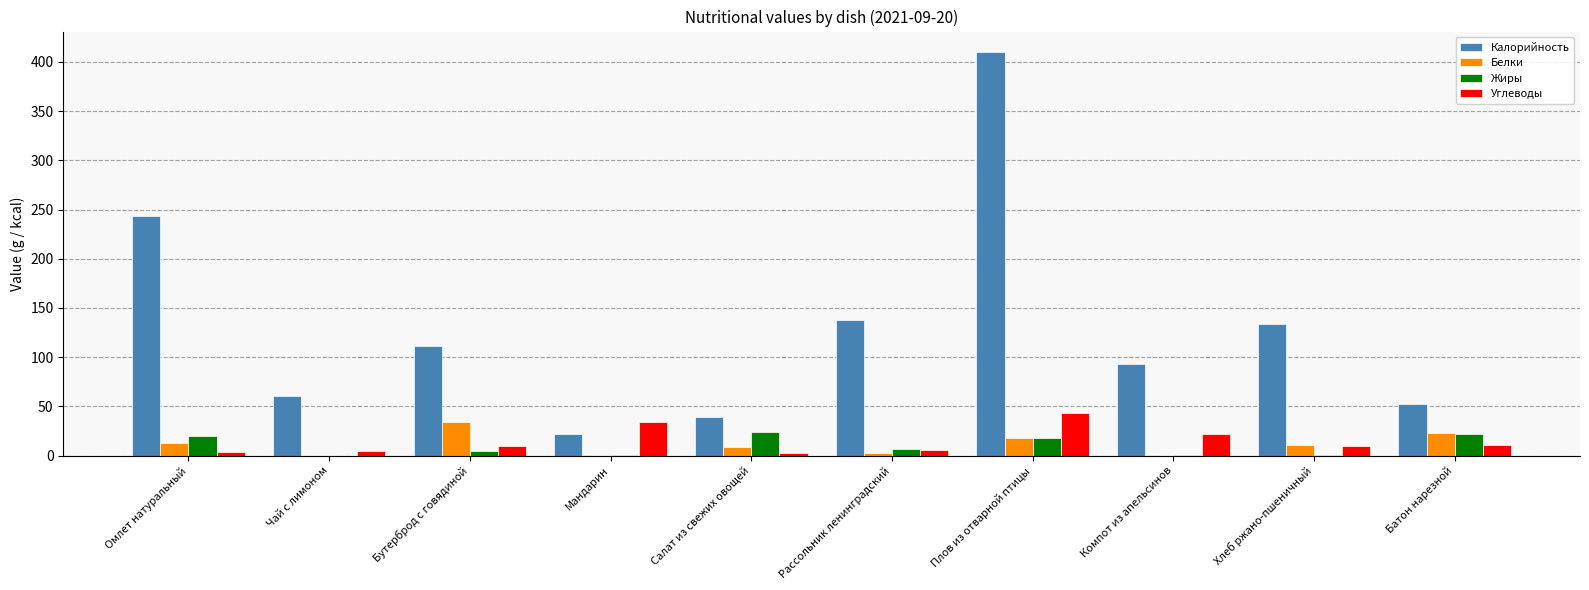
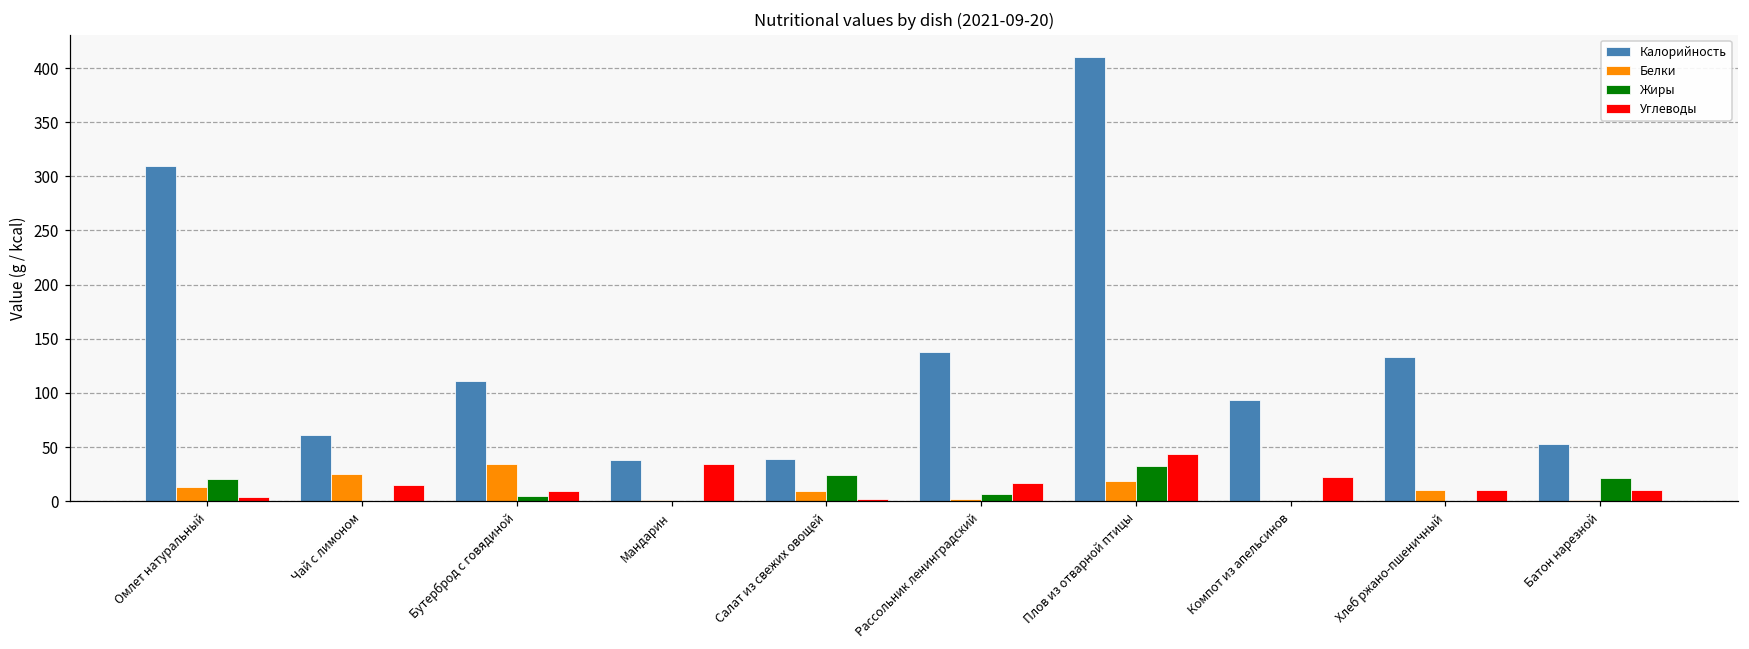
Калорийность, Омлет натуральный: 240 -> 310
Белки, Чай с лимоном: 0 -> 30
Углеводы, Чай с лимоном: 0 -> 20
Калорийность, Мандарин: 20 -> 40
Углеводы, Рассольник ленинградский: 10 -> 20
Жиры, Плов из отварной птицы: 20 -> 30
Белки, Батон нарезной: 20 -> 0
